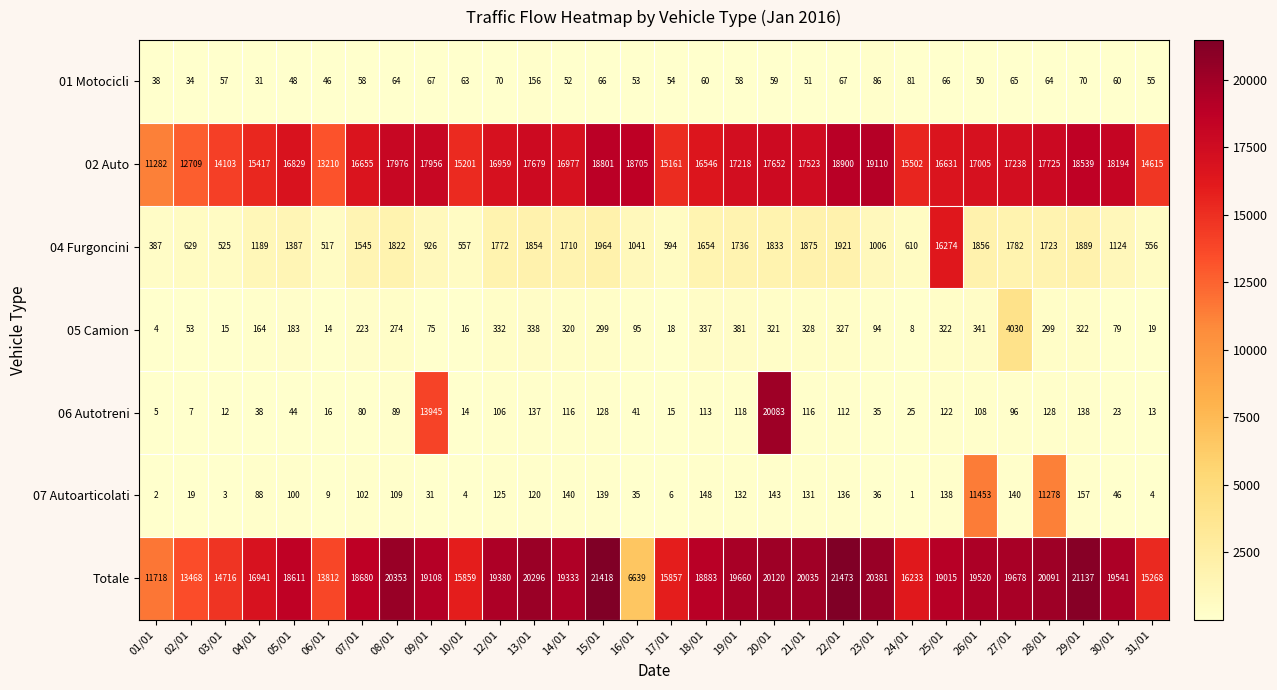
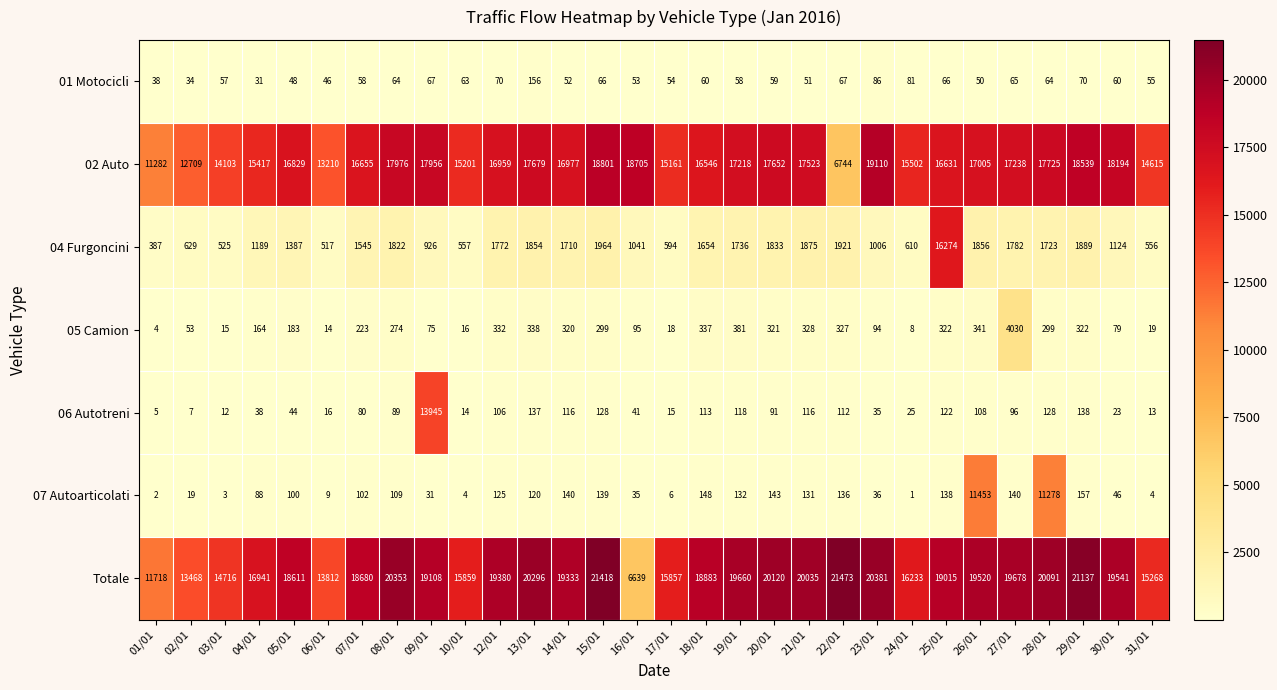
02 Auto, 22/01: 18900 -> 6744
06 Autotreni, 20/01: 20083 -> 91
